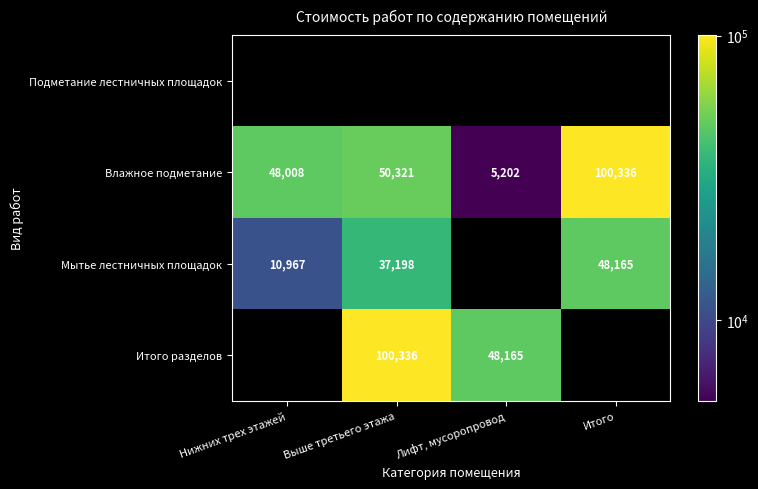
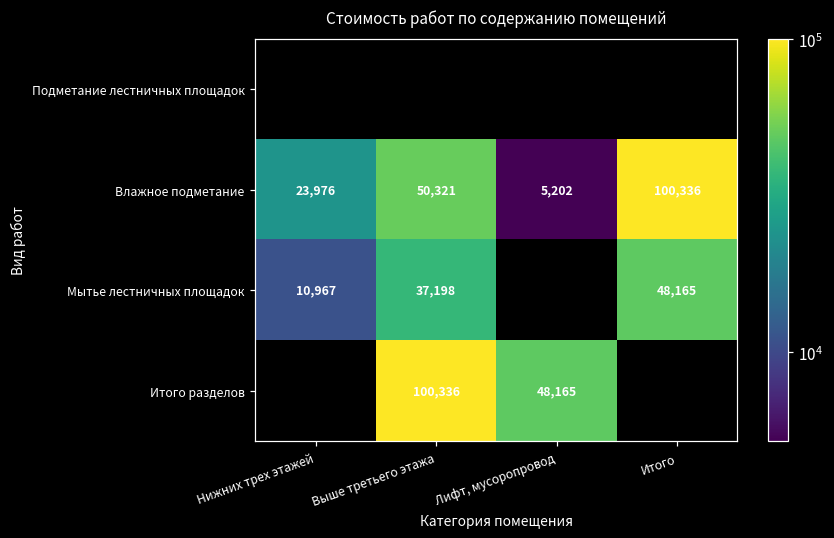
Влажное подметание, Нижних трех этажей: 48,008 -> 23,976
